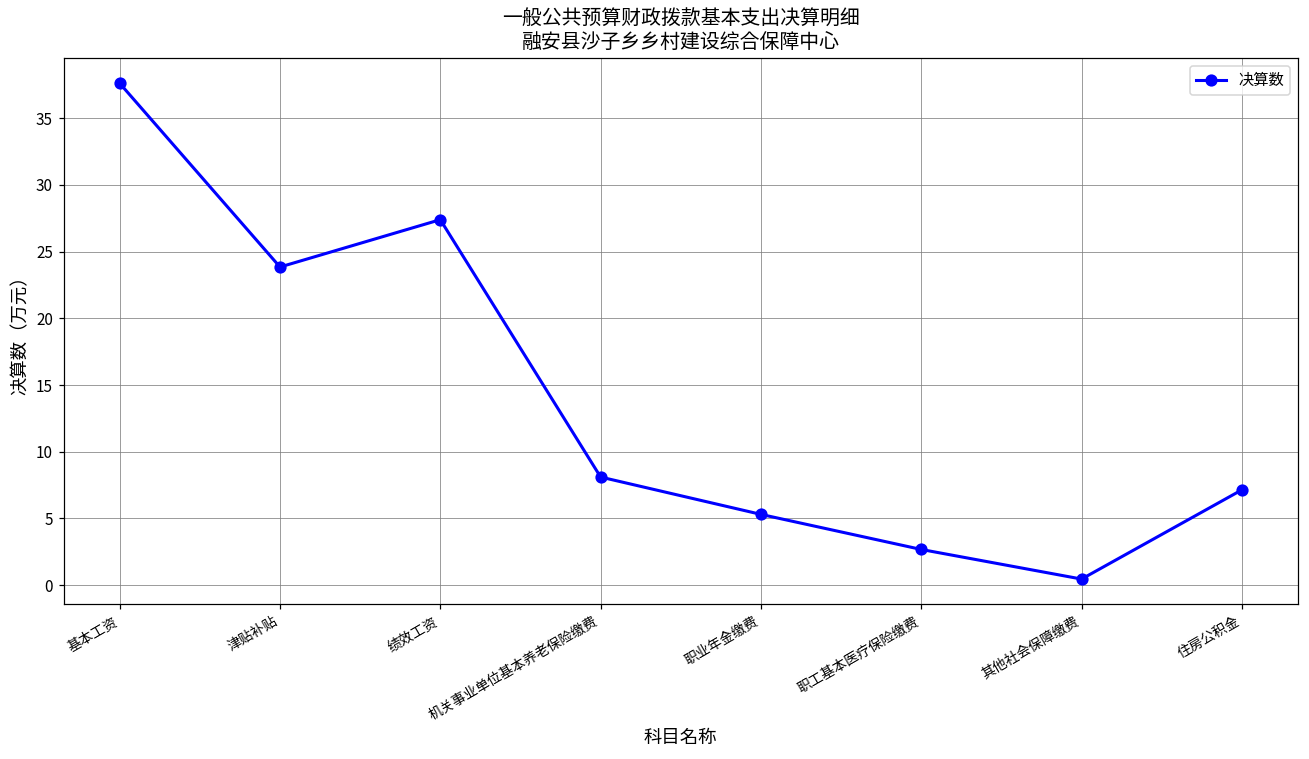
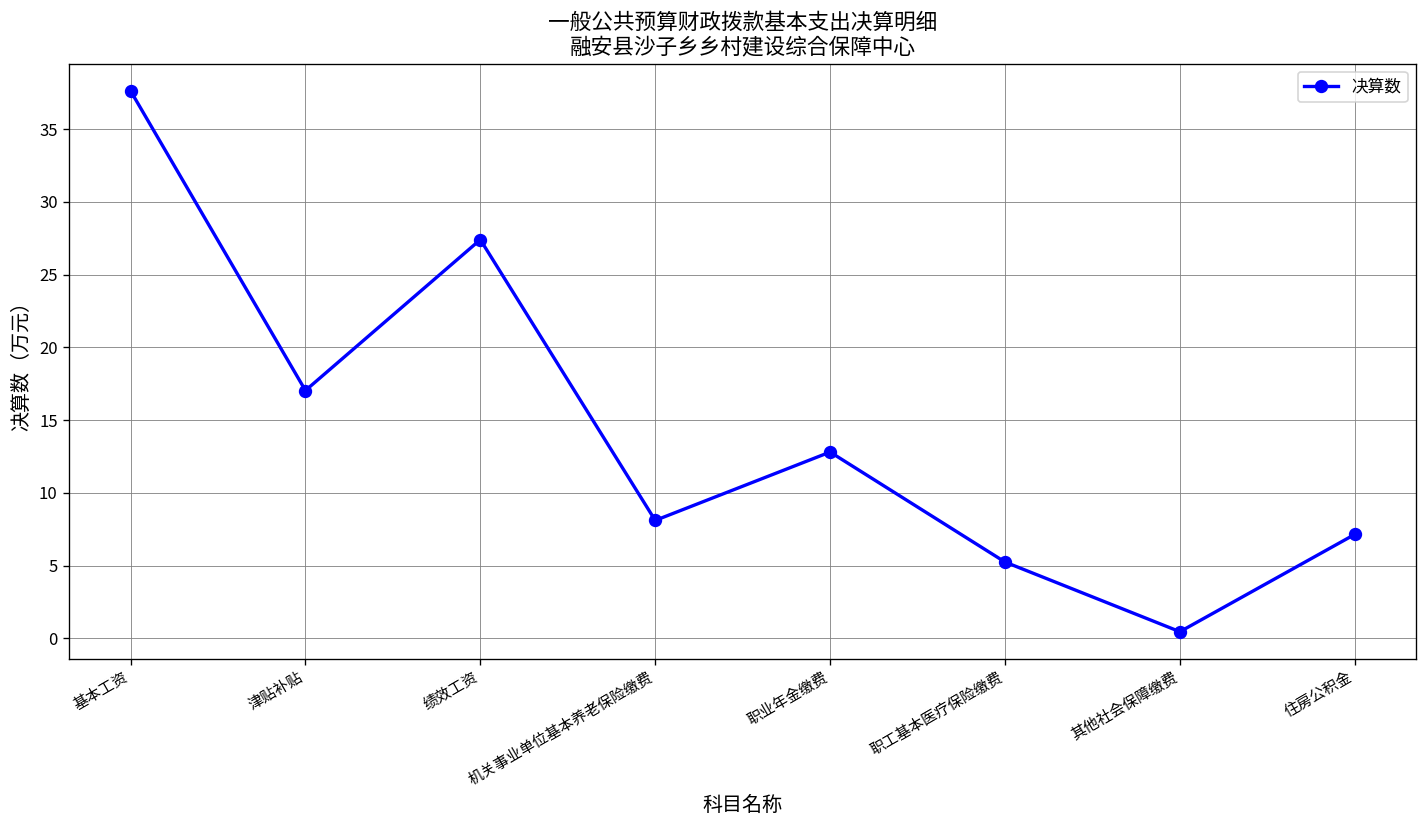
津贴补贴: 23.9 -> 17.0
职业年金缴费: 5.3 -> 12.8
职工基本医疗保险缴费: 2.7 -> 5.2
